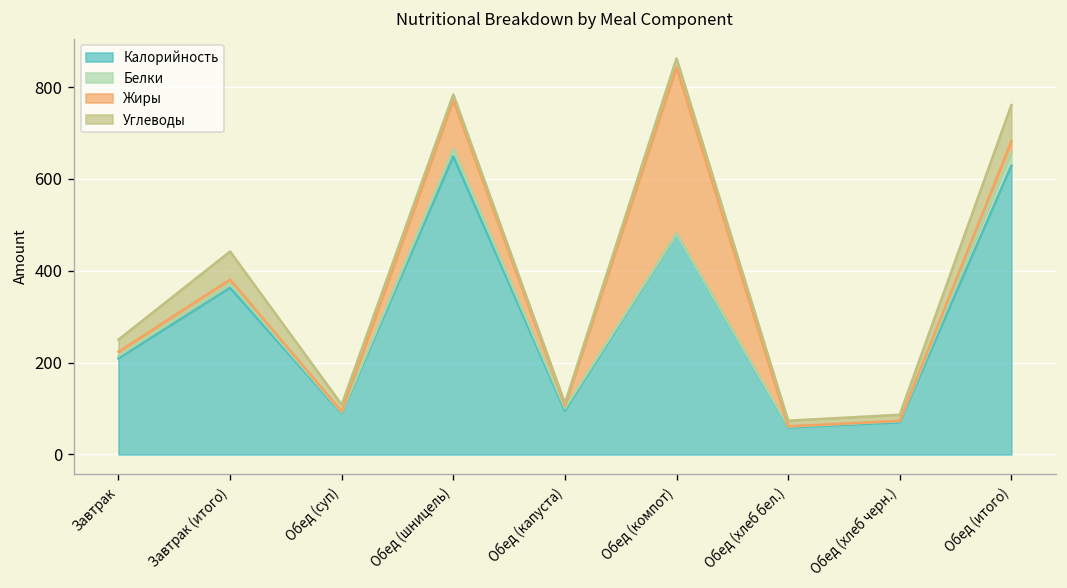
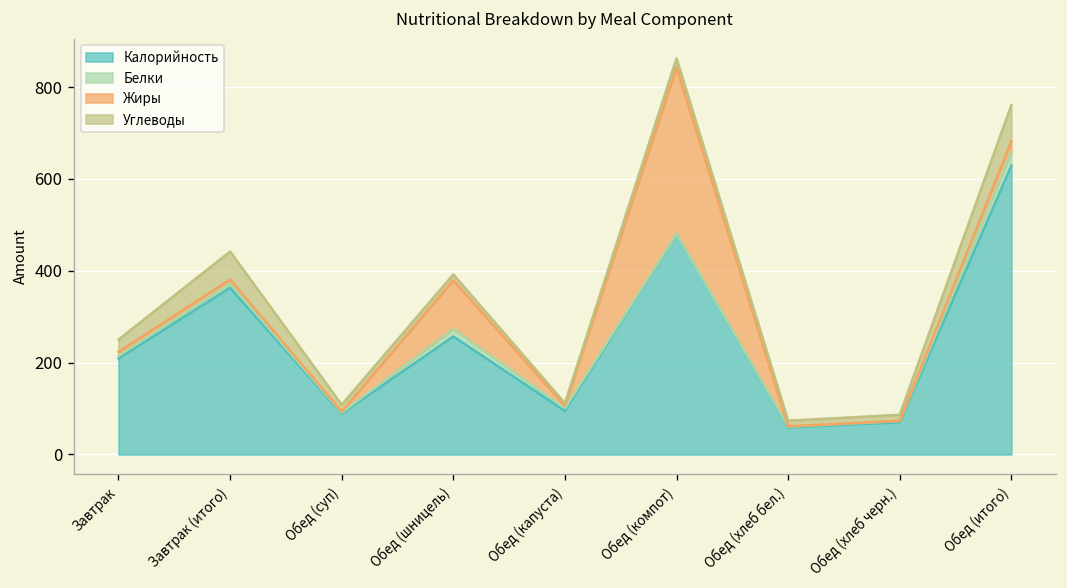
Калорийность, Обед (шницель): 650 -> 260
